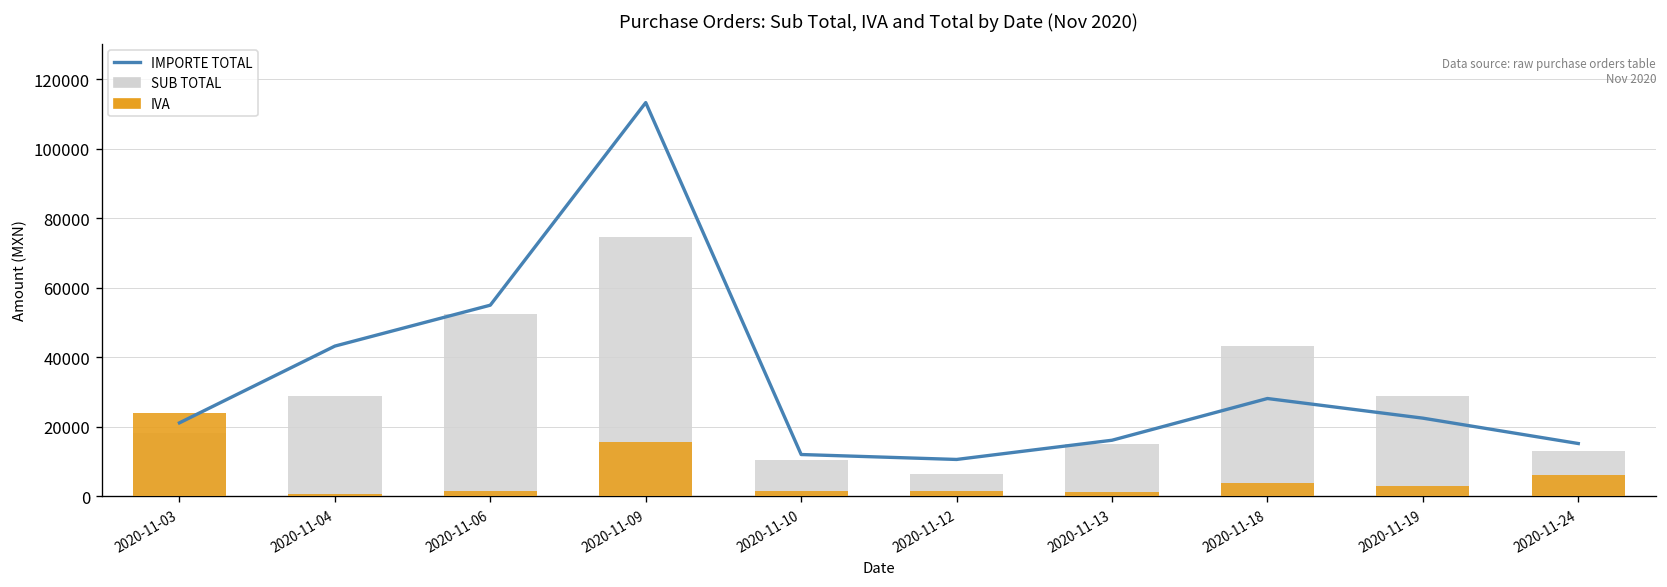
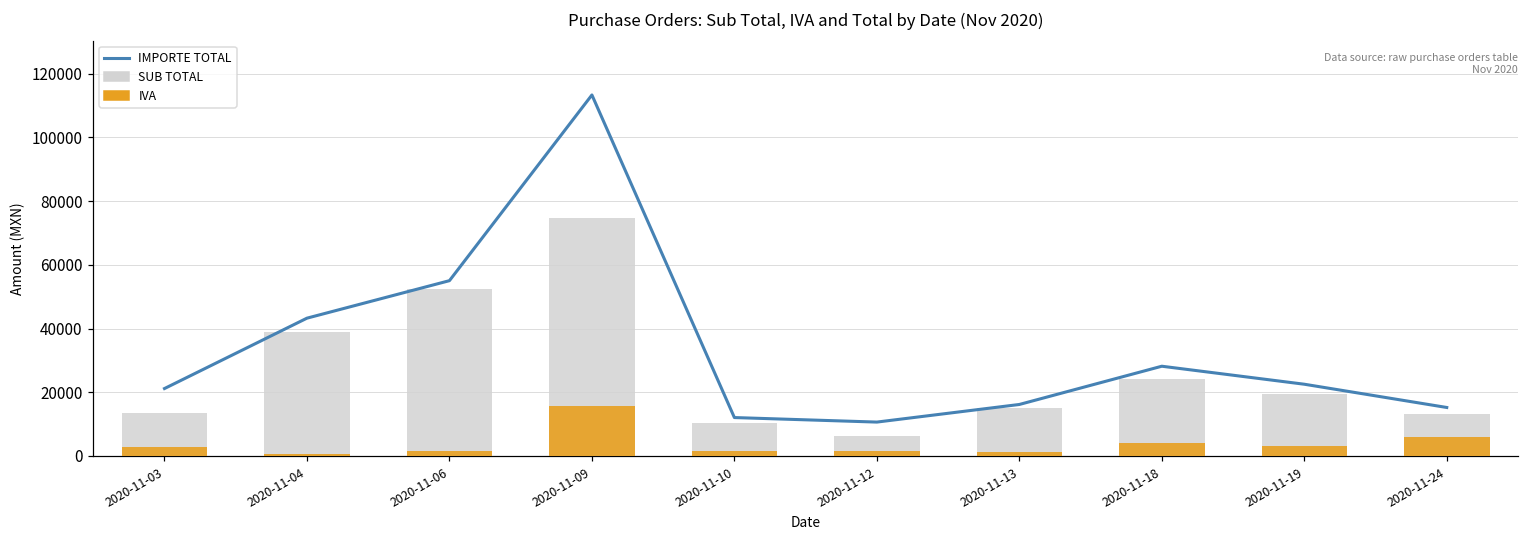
SUB TOTAL, 2020-11-03: 18000 -> 13000
IVA, 2020-11-03: 24000 -> 3000
SUB TOTAL, 2020-11-04: 29000 -> 39000
SUB TOTAL, 2020-11-18: 43000 -> 24000
SUB TOTAL, 2020-11-19: 29000 -> 19000
